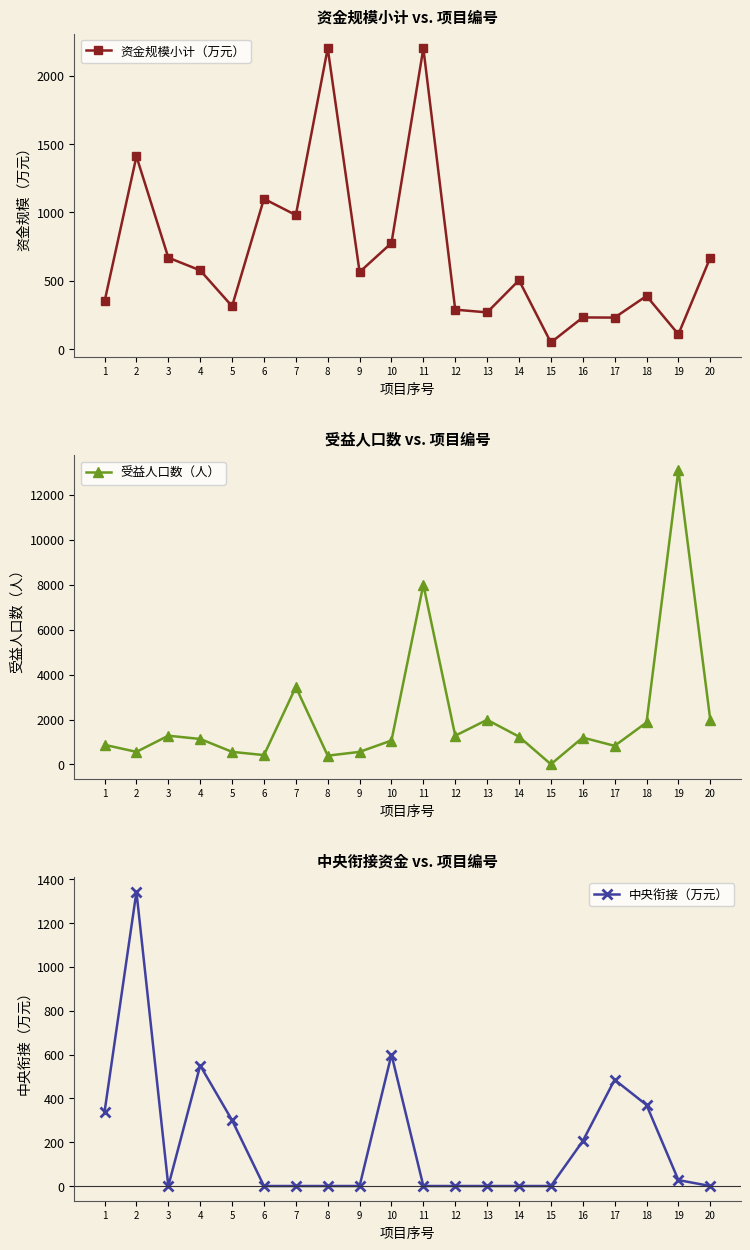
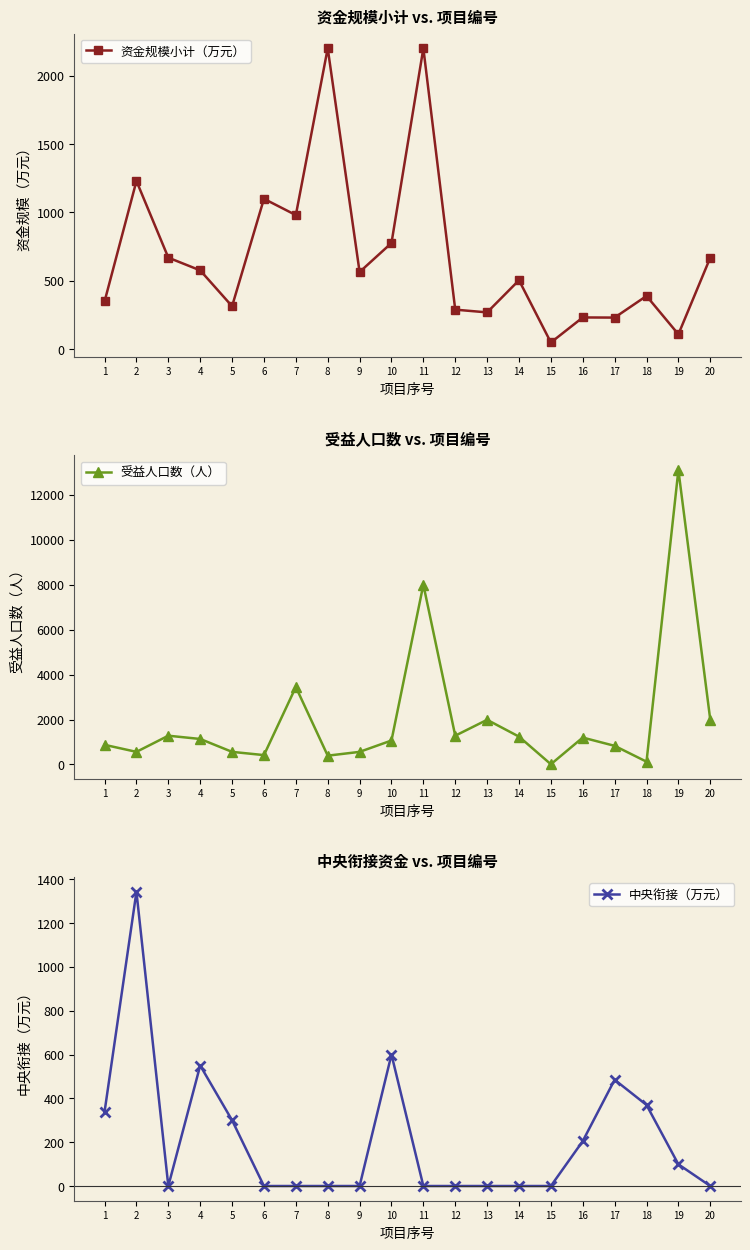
资金规模小计 vs. 项目编号, 2: 1410 -> 1230
受益人口数 vs. 项目编号, 18: 1900 -> 100
中央衔接资金 vs. 项目编号, 19: 30 -> 100
